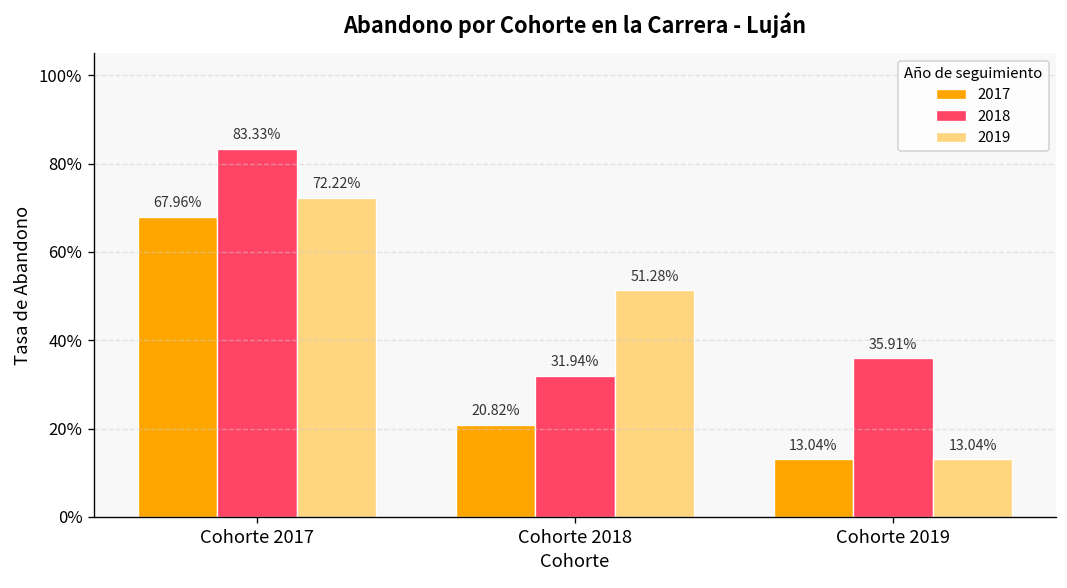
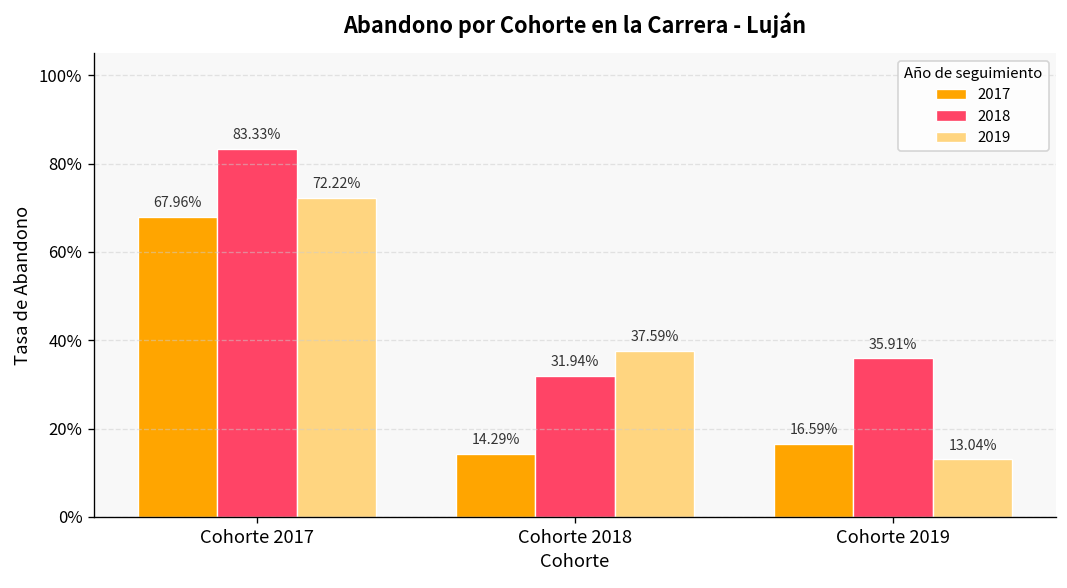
2017, Cohorte 2018: 20.82% -> 14.29%
2019, Cohorte 2018: 51.28% -> 37.59%
2017, Cohorte 2019: 13.04% -> 16.59%
